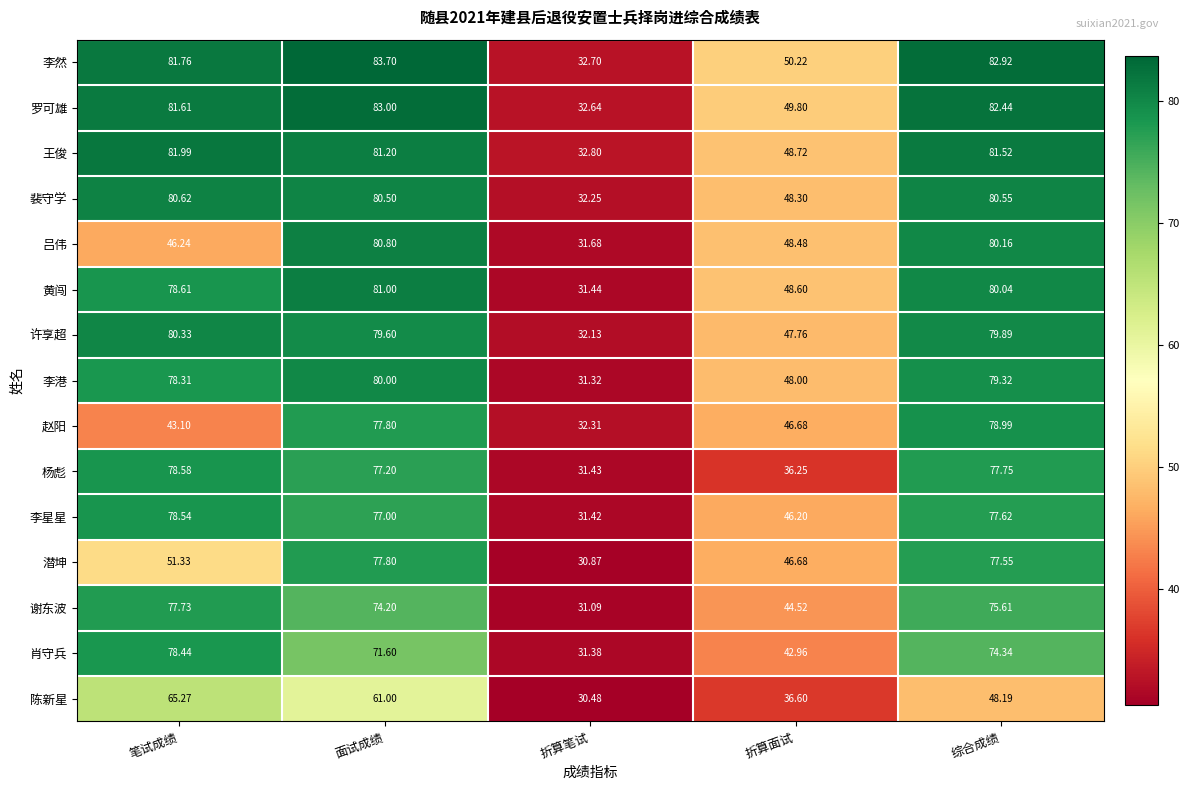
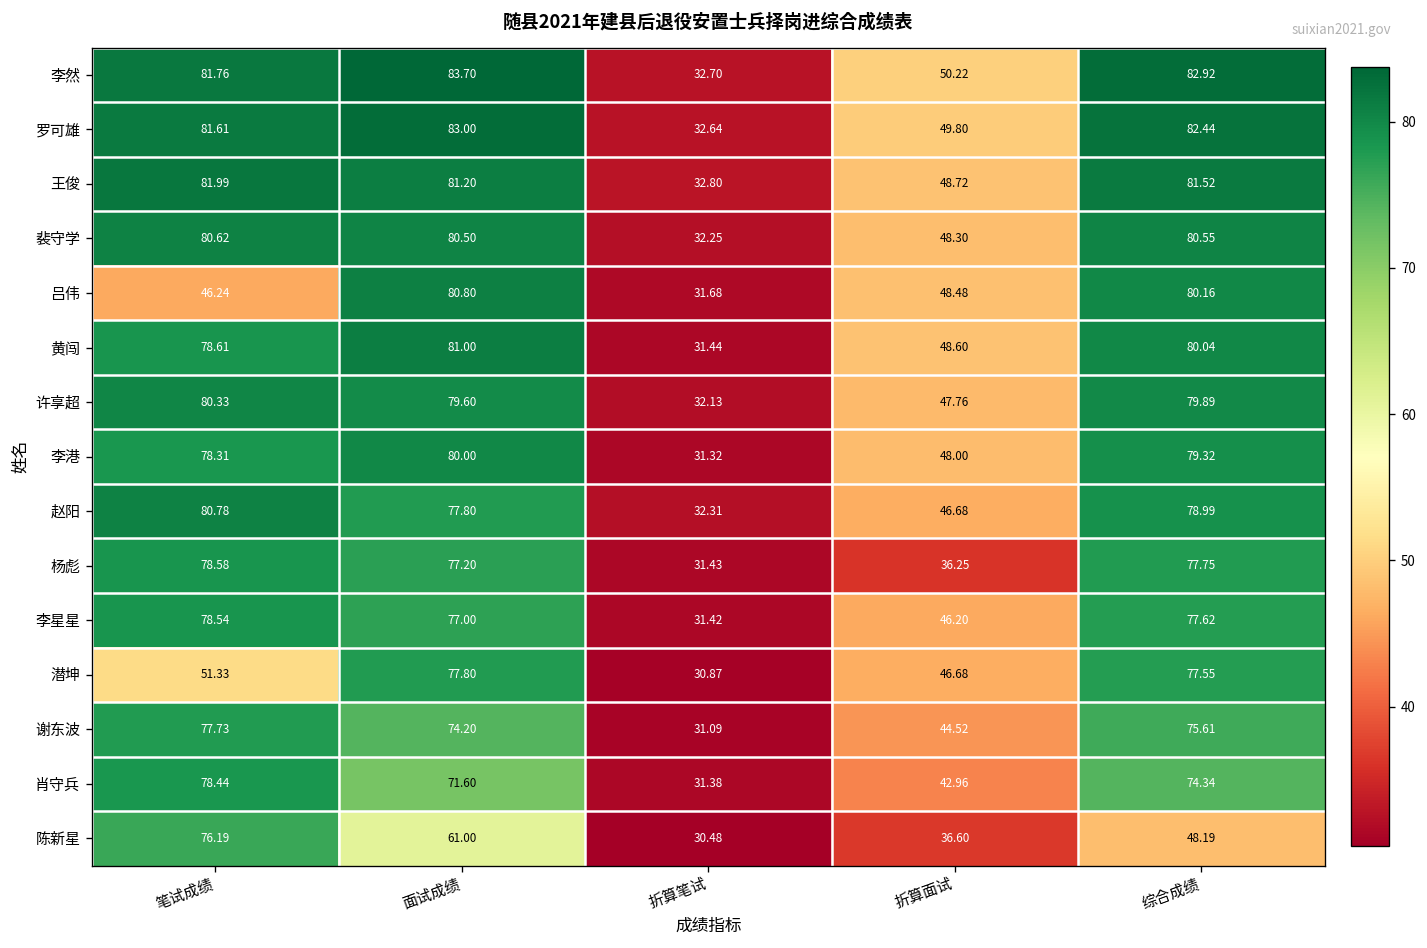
赵阳, 笔试成绩: 43.10 -> 80.78
陈新星, 笔试成绩: 65.27 -> 76.19
